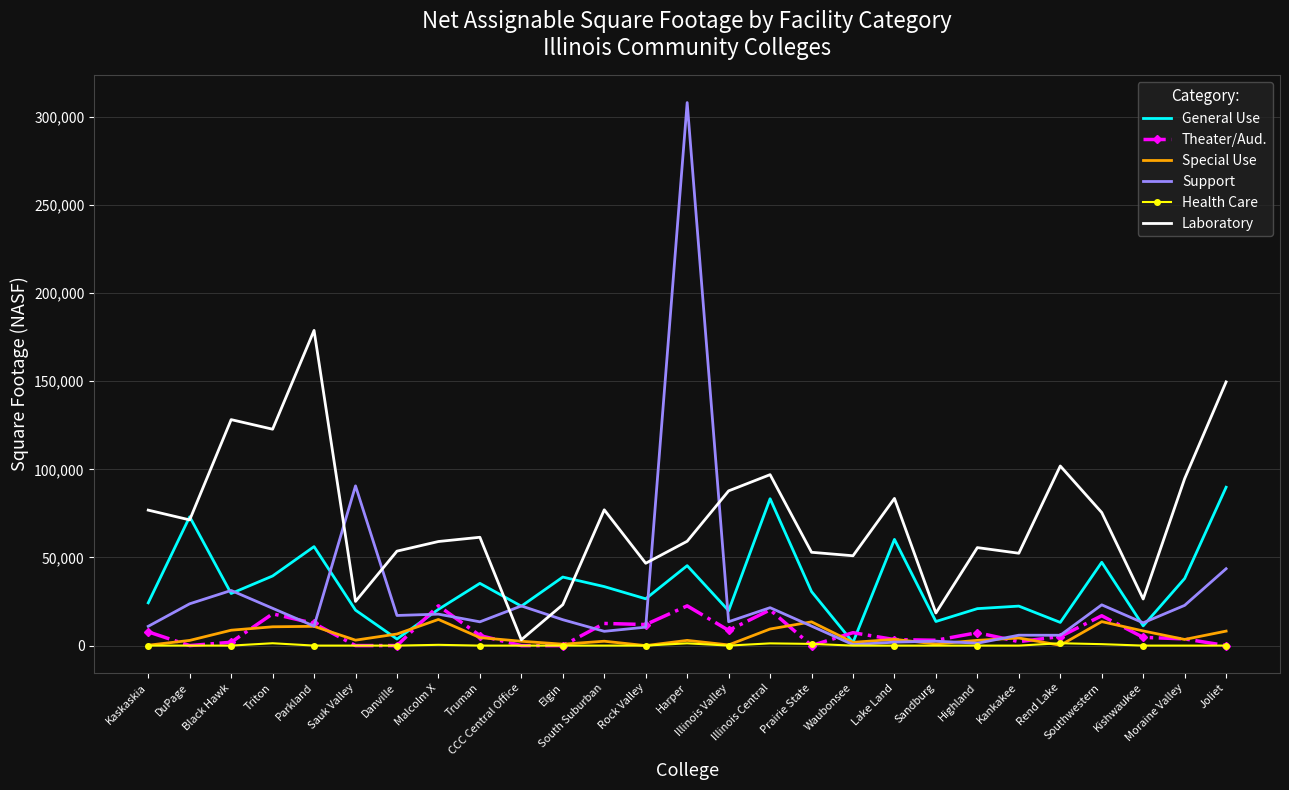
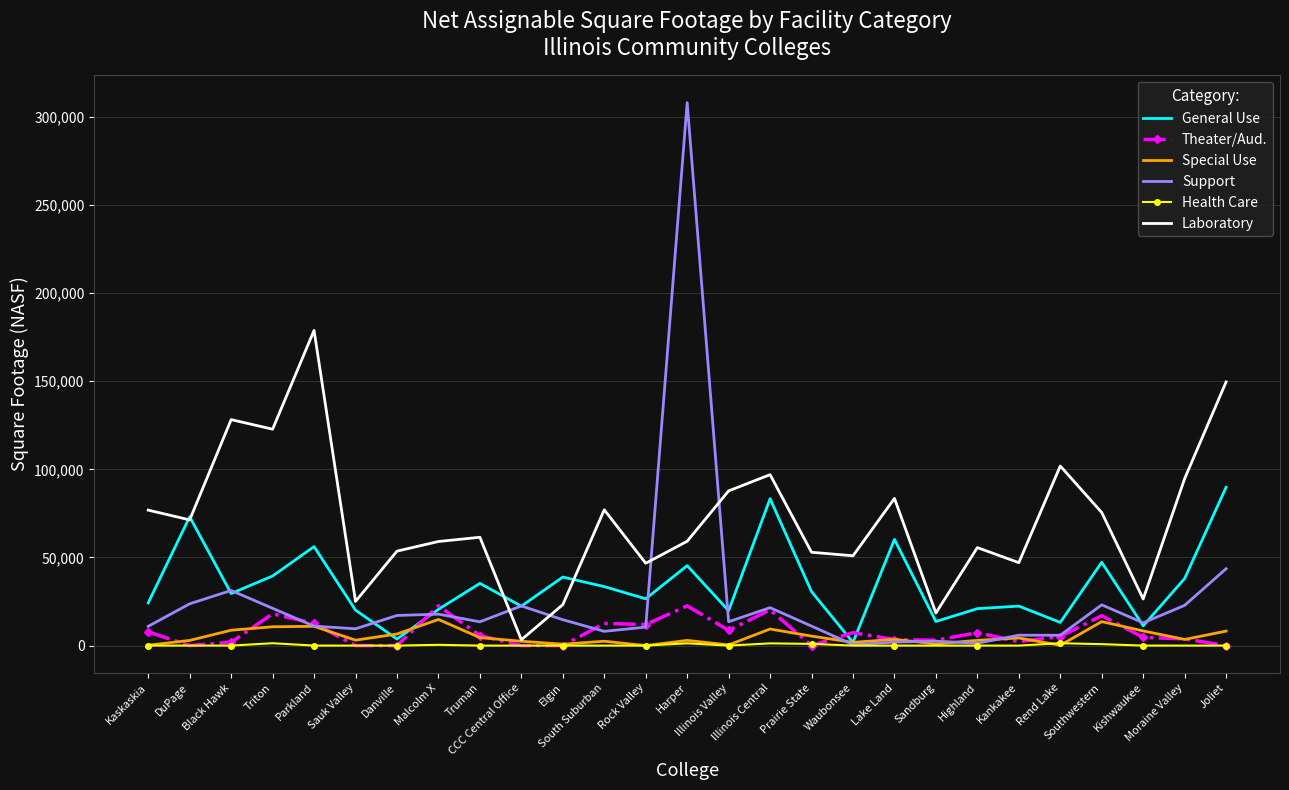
Support, Sauk Valley: 91,000 -> 10,000
Special Use, Prairie State: 13,000 -> 5,000
Laboratory, Kankakee: 52,000 -> 47,000
